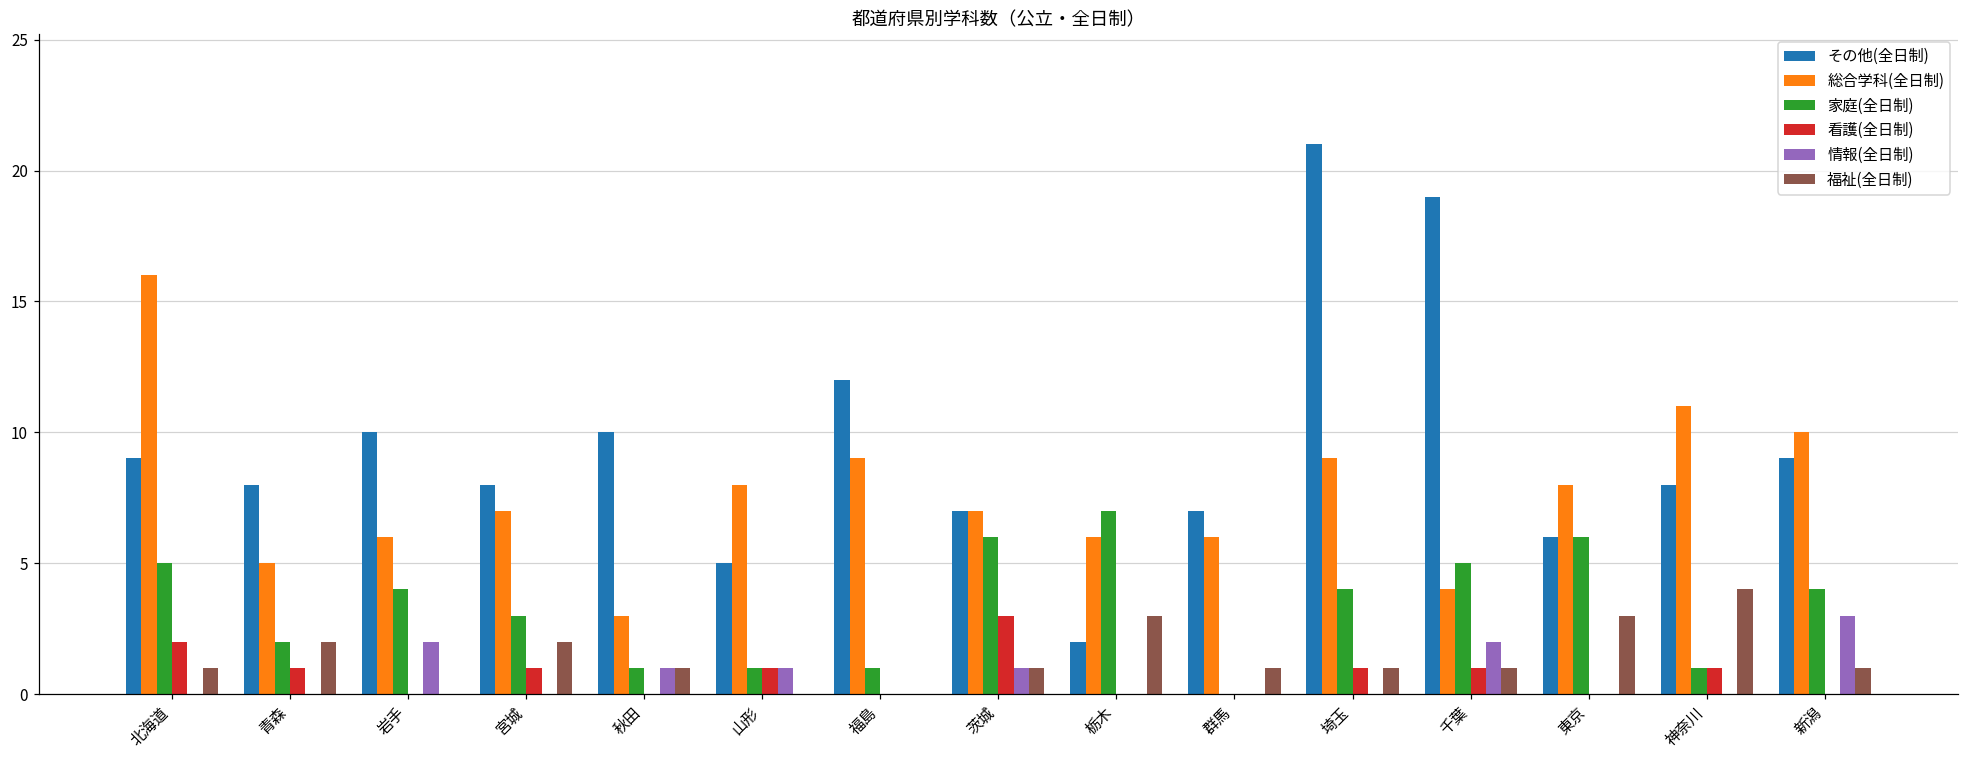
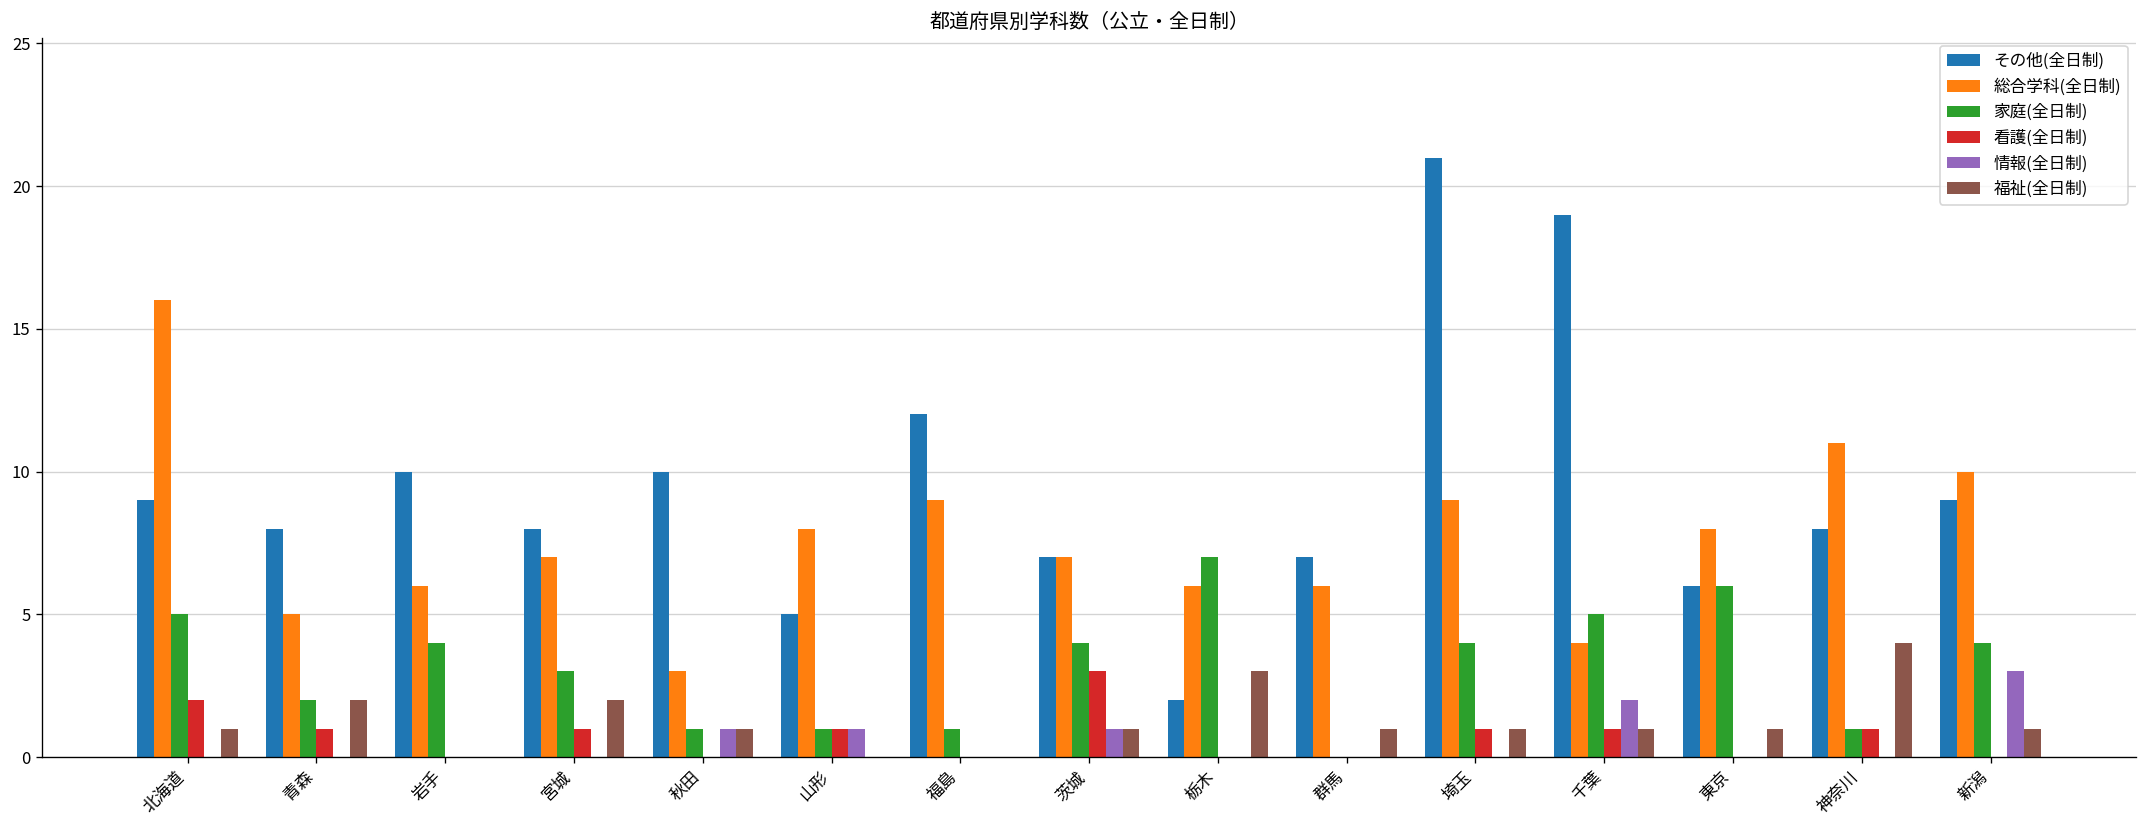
情報(全日制), 岩手: 2 -> 0
家庭(全日制), 茨城: 6 -> 4
福祉(全日制), 東京: 3 -> 1
